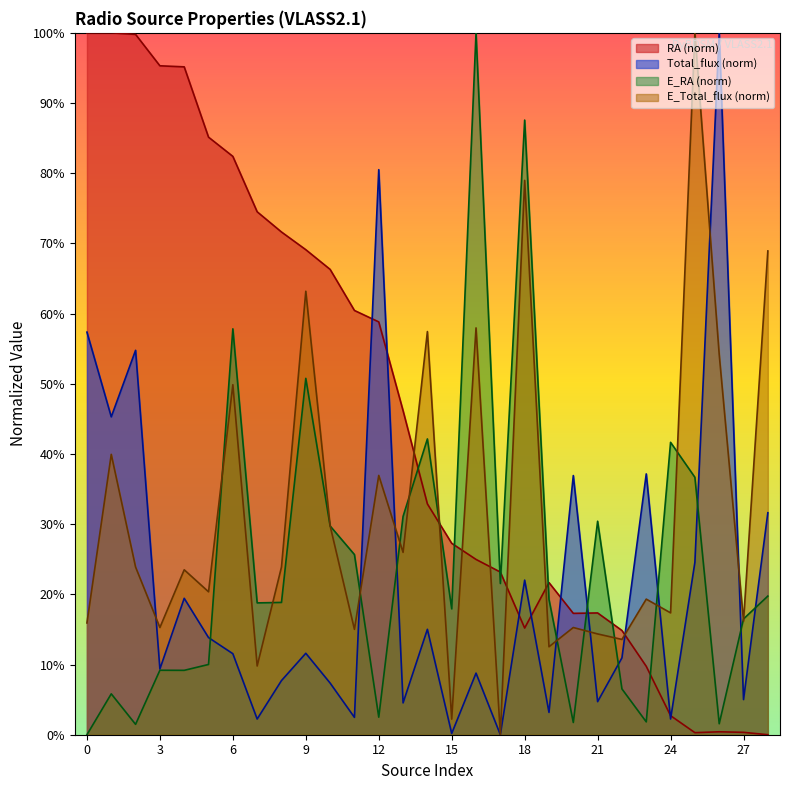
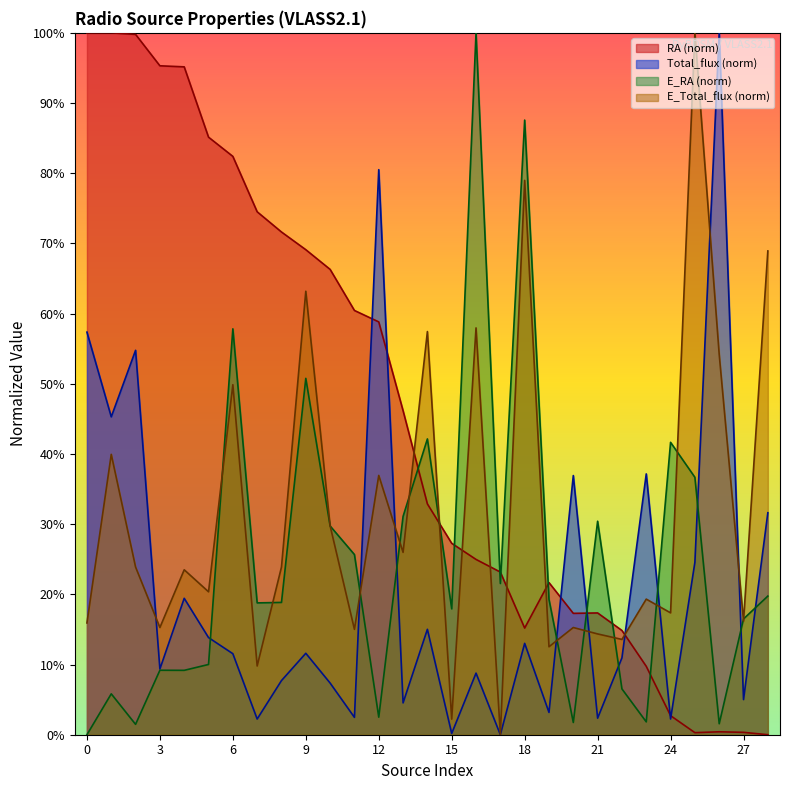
Total_flux (norm), 18: 22% -> 13%
Total_flux (norm), 21: 5% -> 2%
